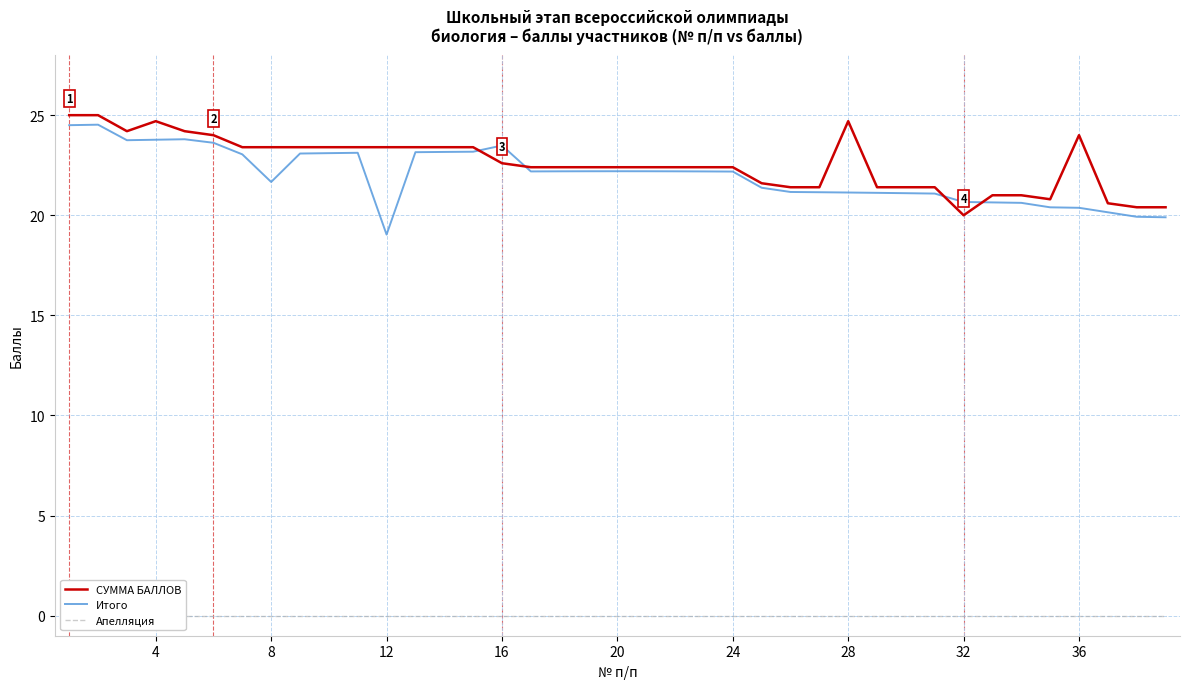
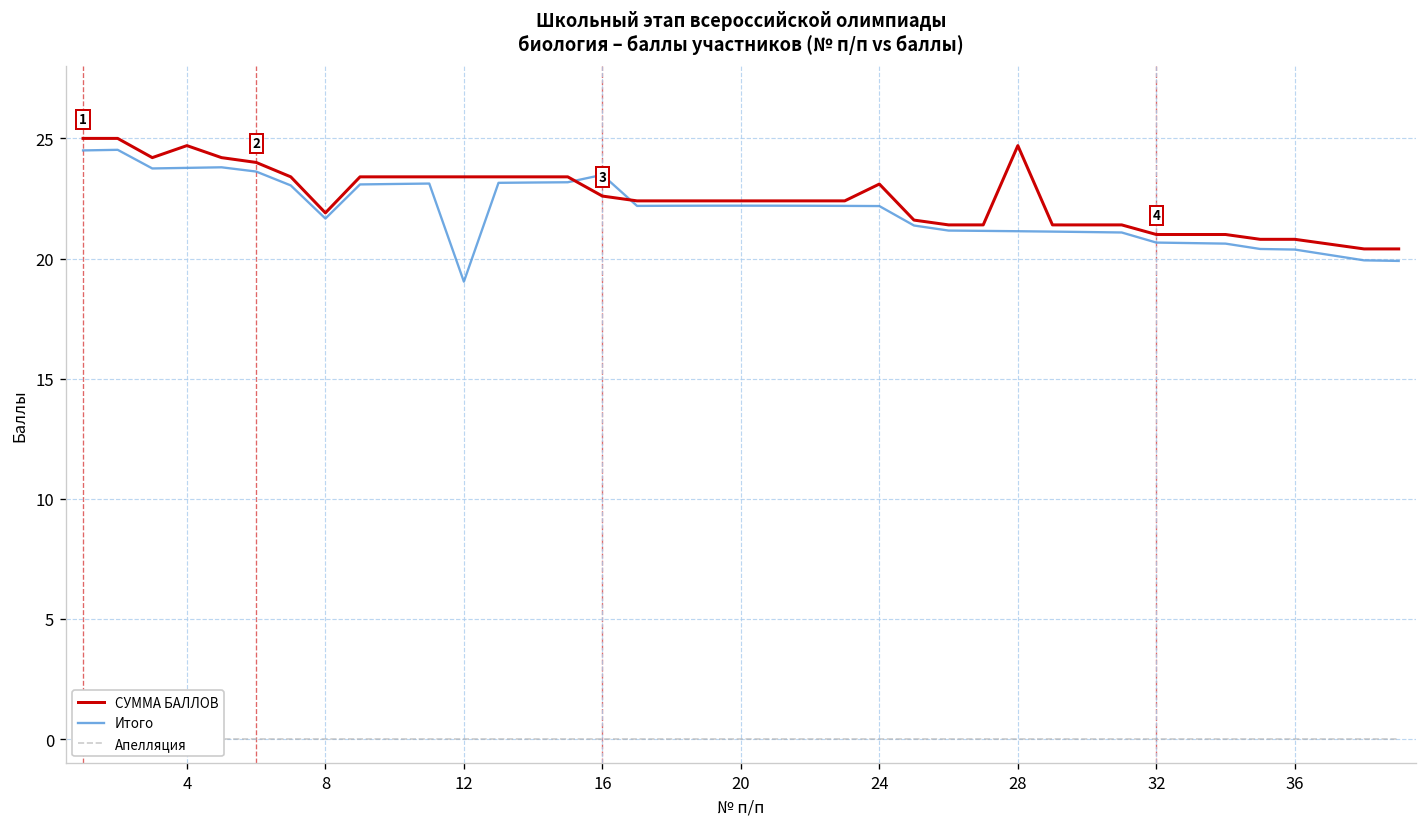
СУММА БАЛЛОВ, 8: 23.4 -> 21.9
СУММА БАЛЛОВ, 24: 22.4 -> 23.1
СУММА БАЛЛОВ, 32: 20 -> 21
СУММА БАЛЛОВ, 36: 24.0 -> 20.8
